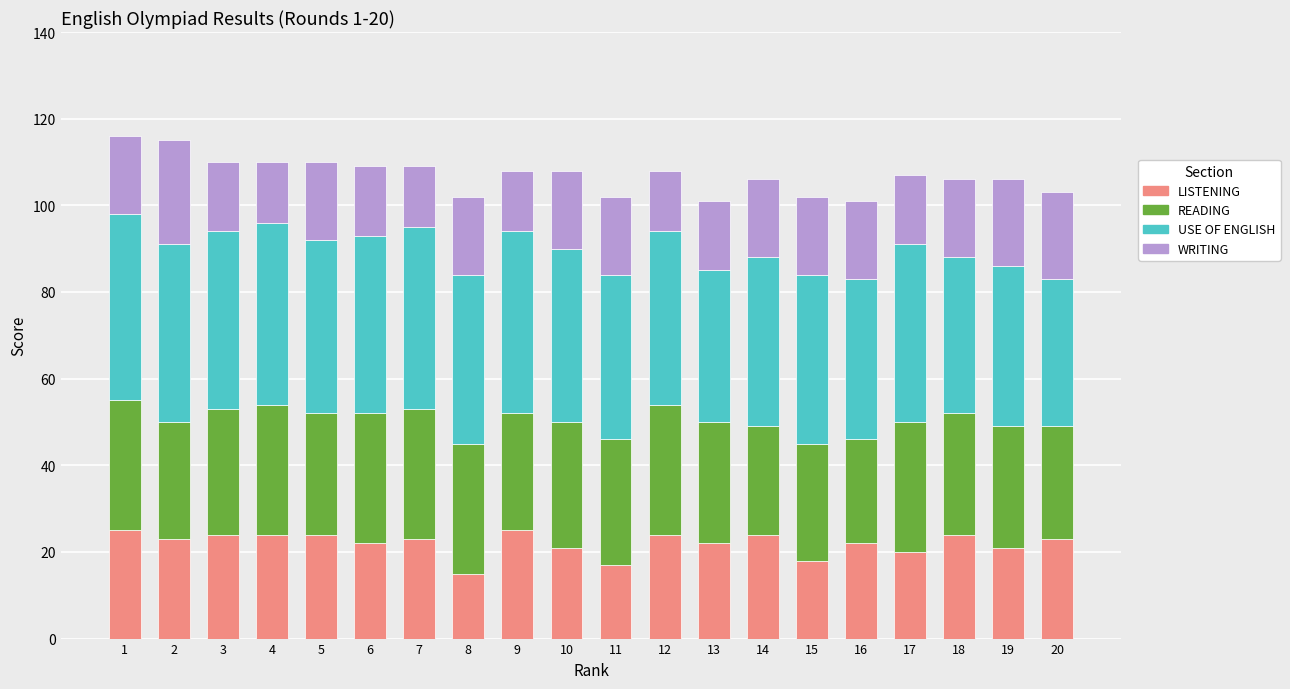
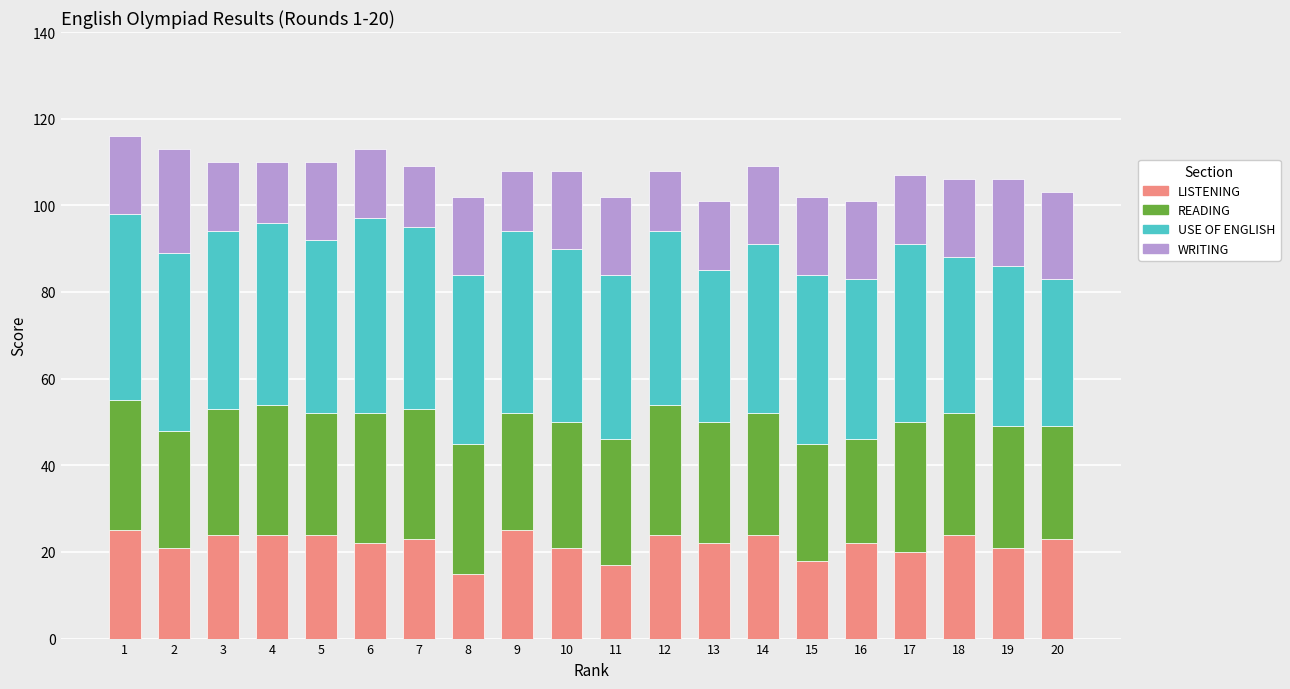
LISTENING, 2: 23 -> 21
USE OF ENGLISH, 6: 41 -> 45
READING, 14: 25 -> 28
